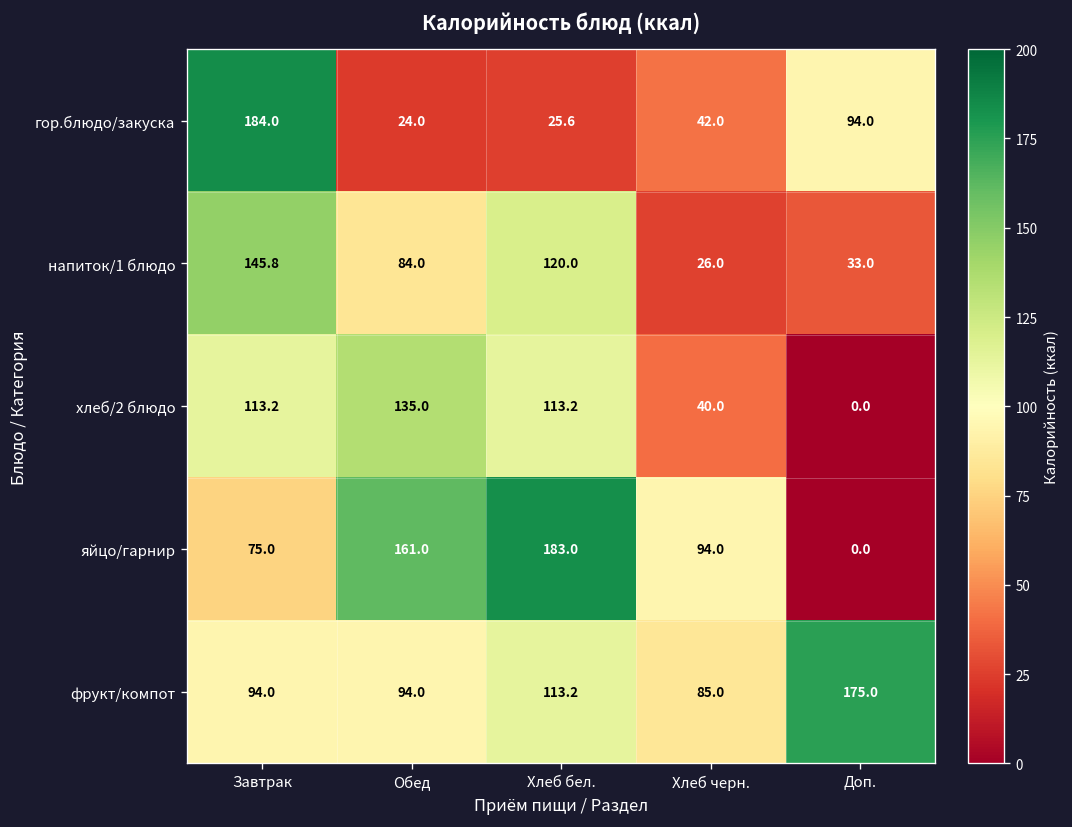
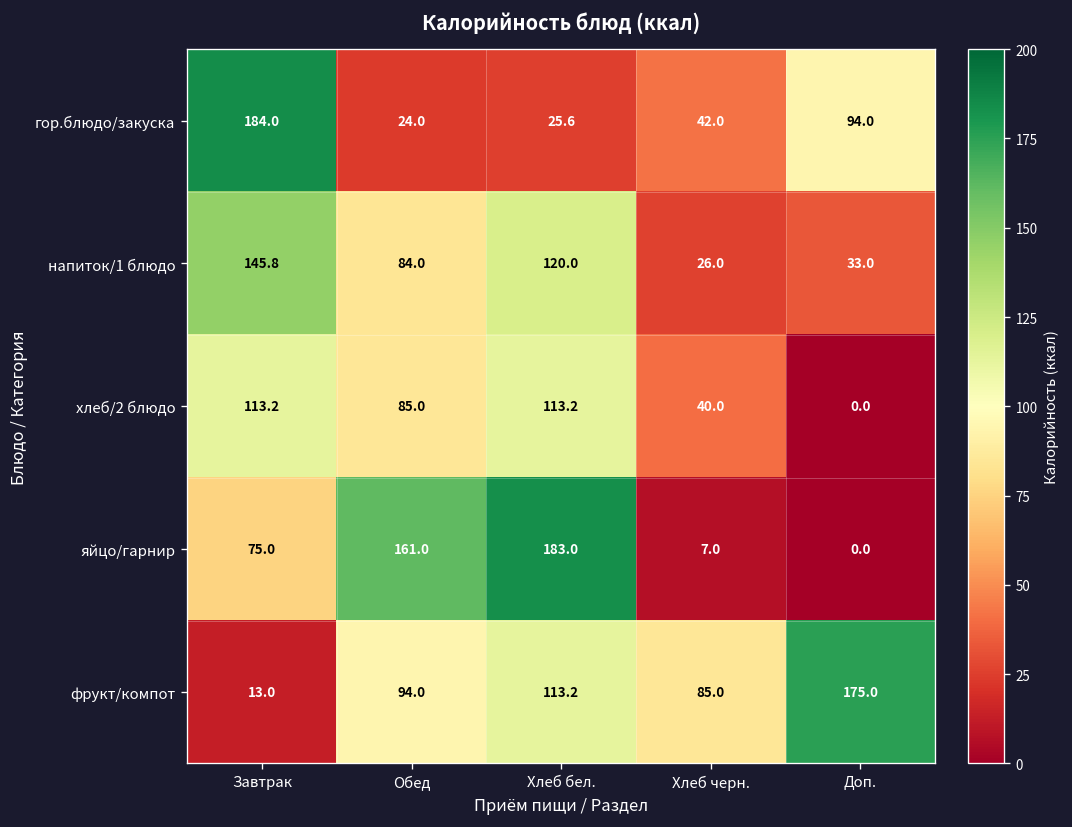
хлеб/2 блюдо, Обед: 135.0 -> 85.0
яйцо/гарнир, Хлеб черн.: 94.0 -> 7.0
фрукт/компот, Завтрак: 94.0 -> 13.0
